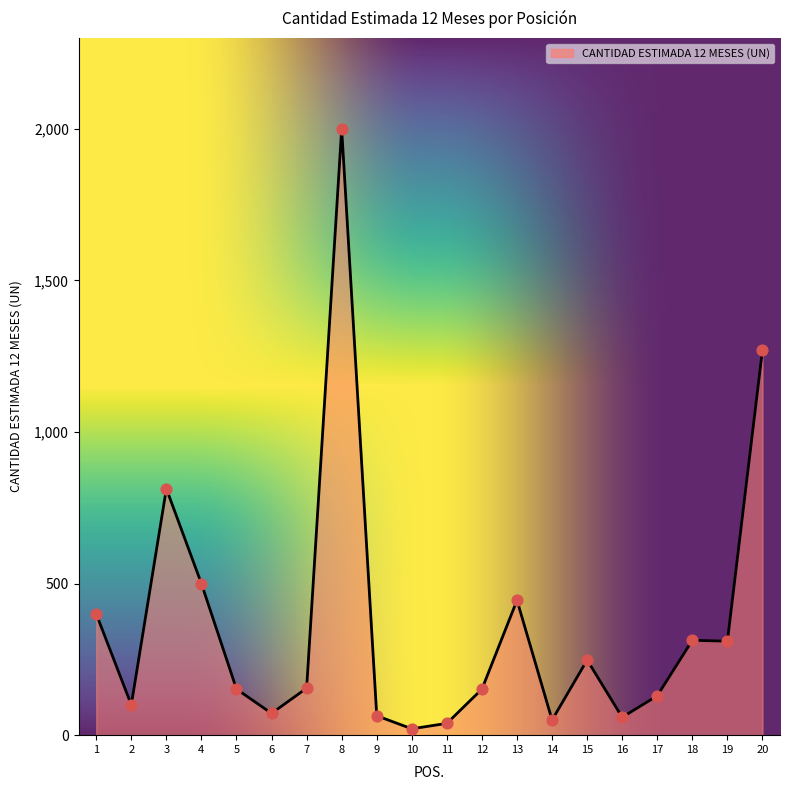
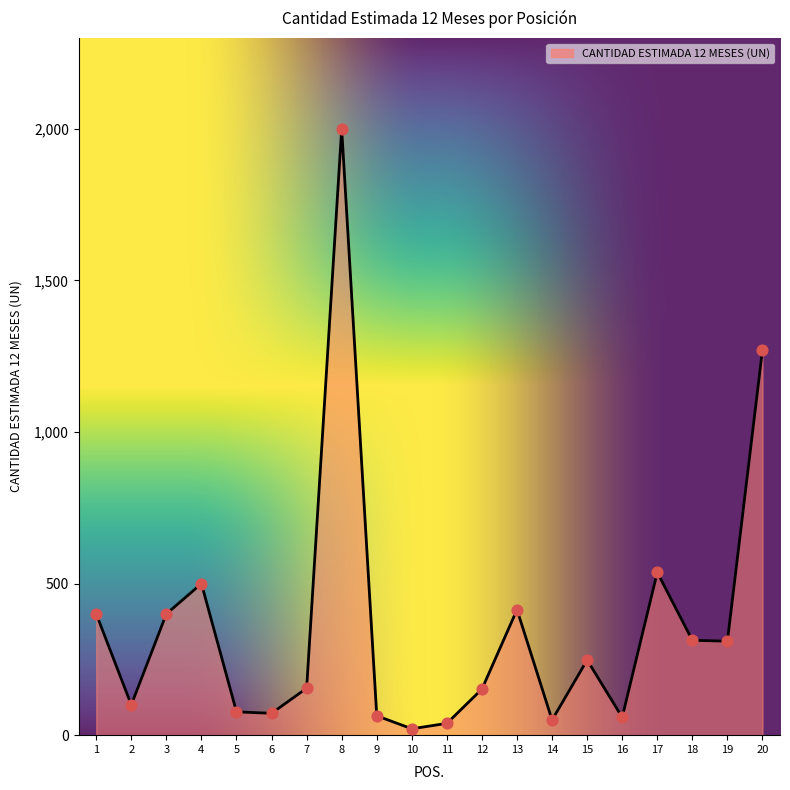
3: 810 -> 400
5: 150 -> 80
13: 450 -> 410
17: 130 -> 540
